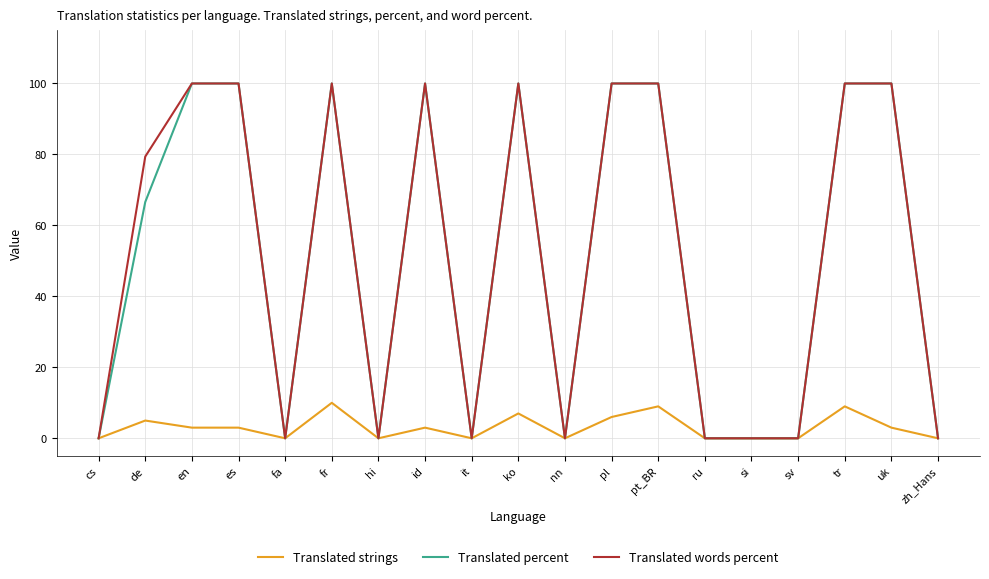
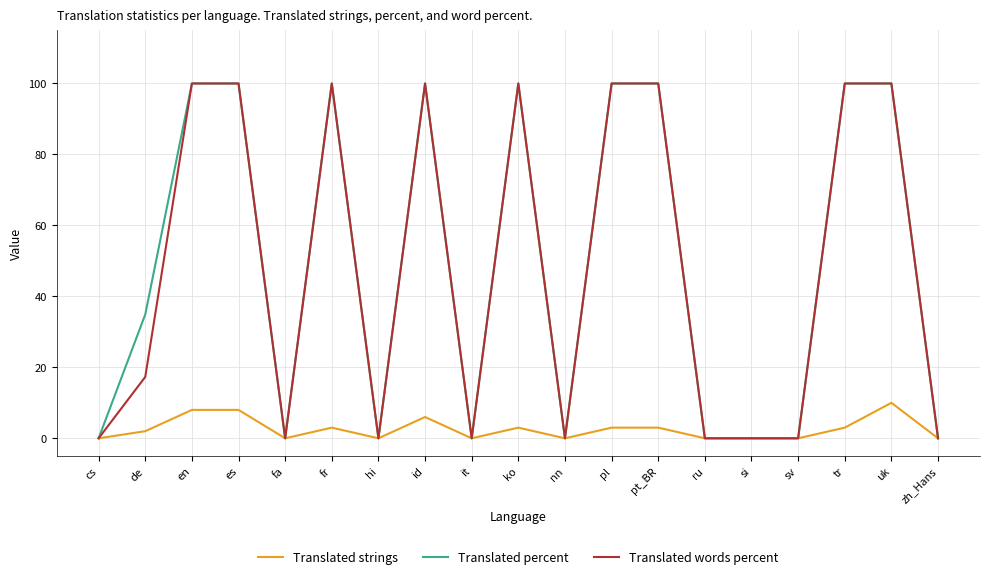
Translated strings, de: 5 -> 2
Translated percent, de: 67 -> 35
Translated words percent, de: 79 -> 17
Translated strings, en: 3 -> 8
Translated strings, es: 3 -> 8
Translated strings, fr: 10 -> 3
Translated strings, id: 3 -> 6
Translated strings, ko: 7 -> 3
Translated strings, pl: 6 -> 3
Translated strings, pt_BR: 9 -> 3
Translated strings, tr: 9 -> 3
Translated strings, uk: 3 -> 10
